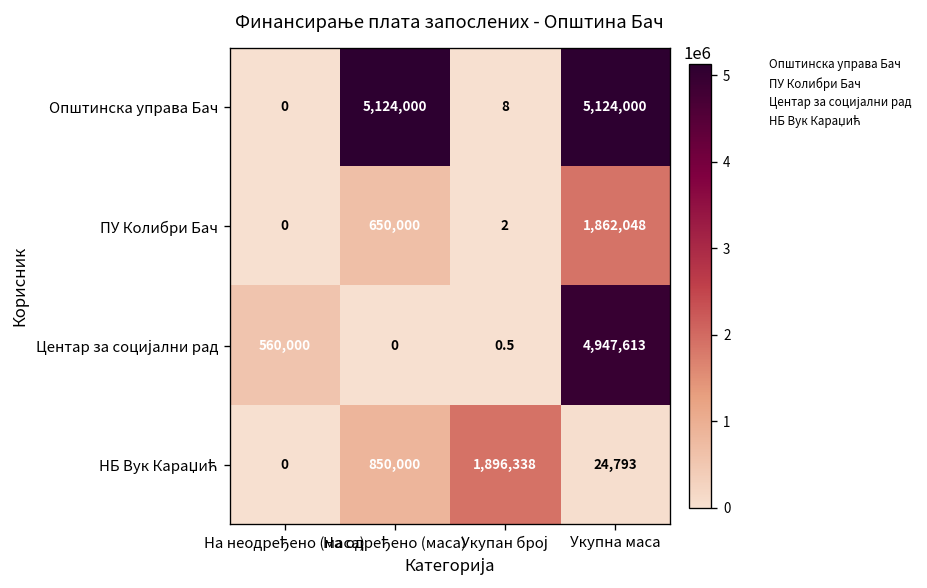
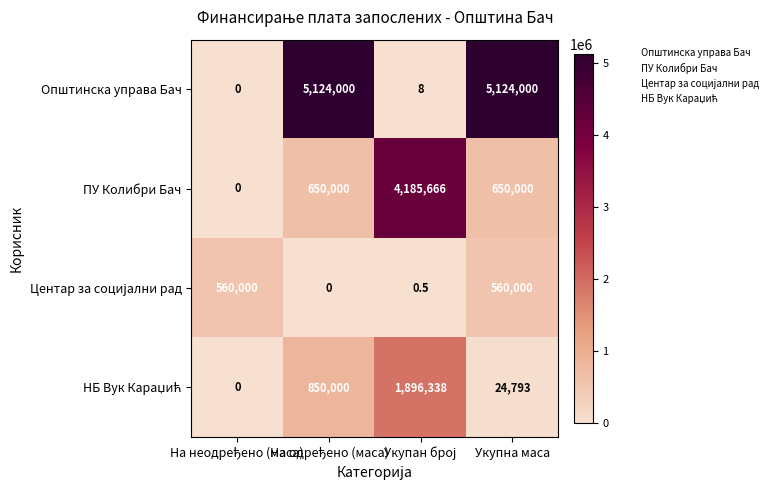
ПУ Колибри Бач, Укупан број: 2 -> 4,185,666
ПУ Колибри Бач, Укупна маса: 1,862,048 -> 650,000
Центар за социјални рад, Укупна маса: 4,947,613 -> 560,000
